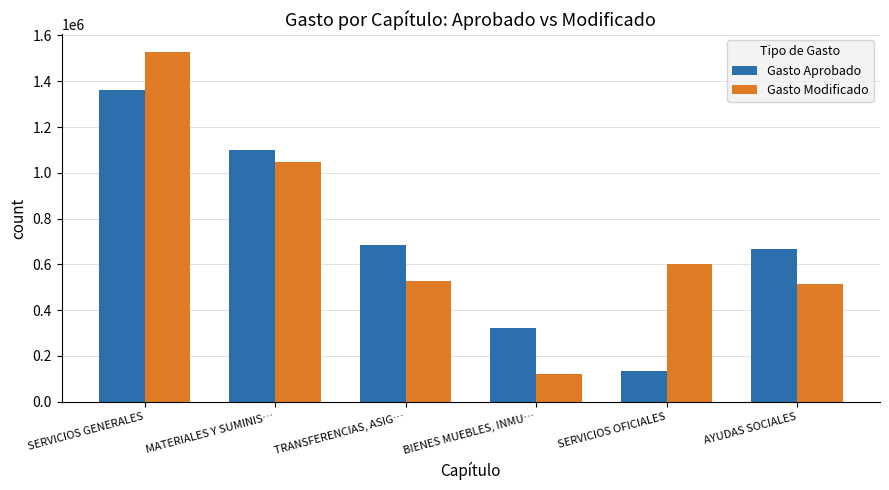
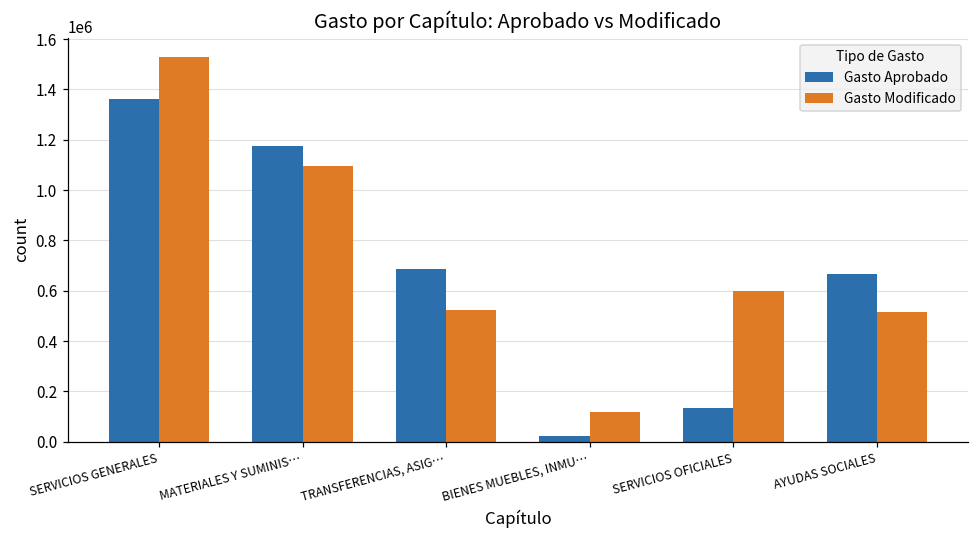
Gasto Aprobado, MATERIALES Y SUMINIS…: 1100000 -> 1180000
Gasto Modificado, MATERIALES Y SUMINIS…: 1050000 -> 1090000
Gasto Aprobado, BIENES MUEBLES, INMU…: 320000 -> 20000
